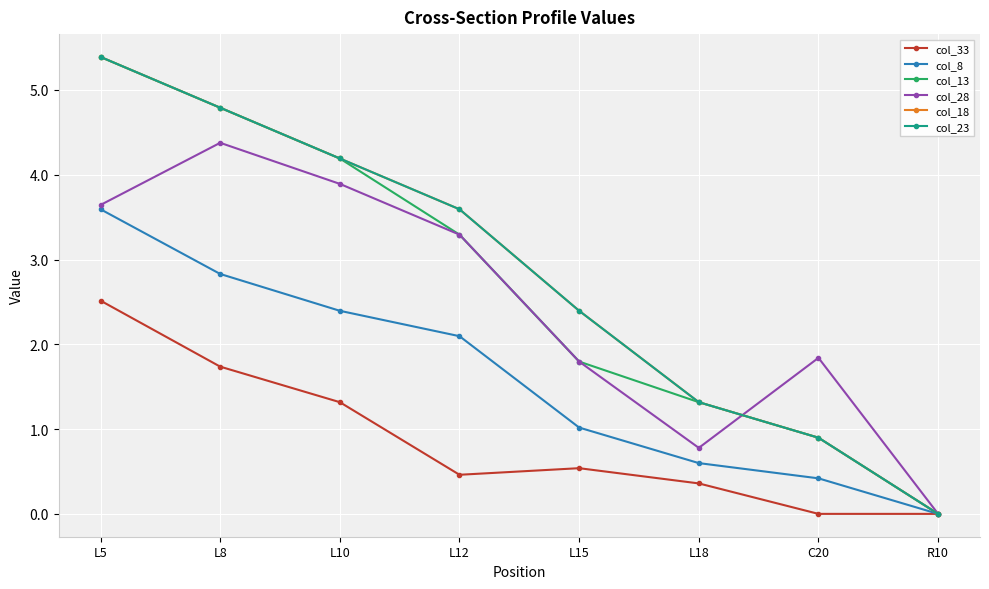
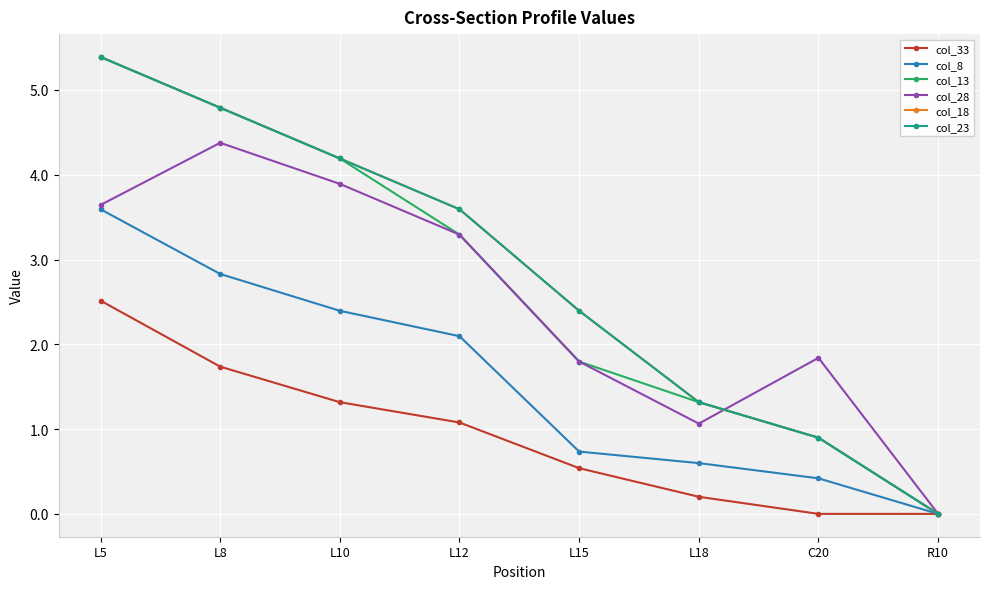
col_33, L12: 0.5 -> 1.1
col_8, L15: 1.0 -> 0.7
col_33, L18: 0.4 -> 0.2
col_28, L18: 0.8 -> 1.1
